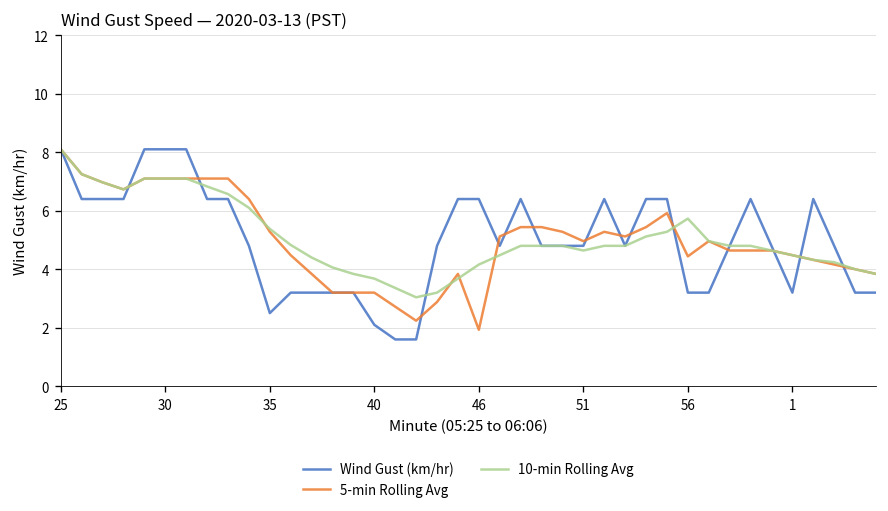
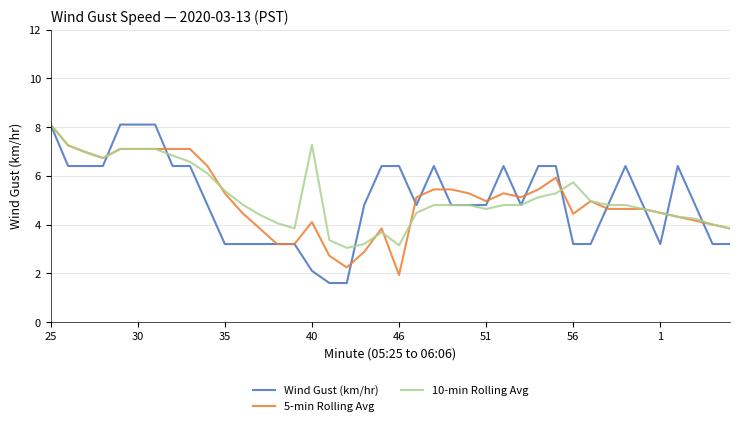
Wind Gust (km/hr), 35: 2.5 -> 3.2
5-min Rolling Avg, 40: 3.2 -> 4.1
10-min Rolling Avg, 40: 3.7 -> 7.3
10-min Rolling Avg, 46: 4.2 -> 3.2
